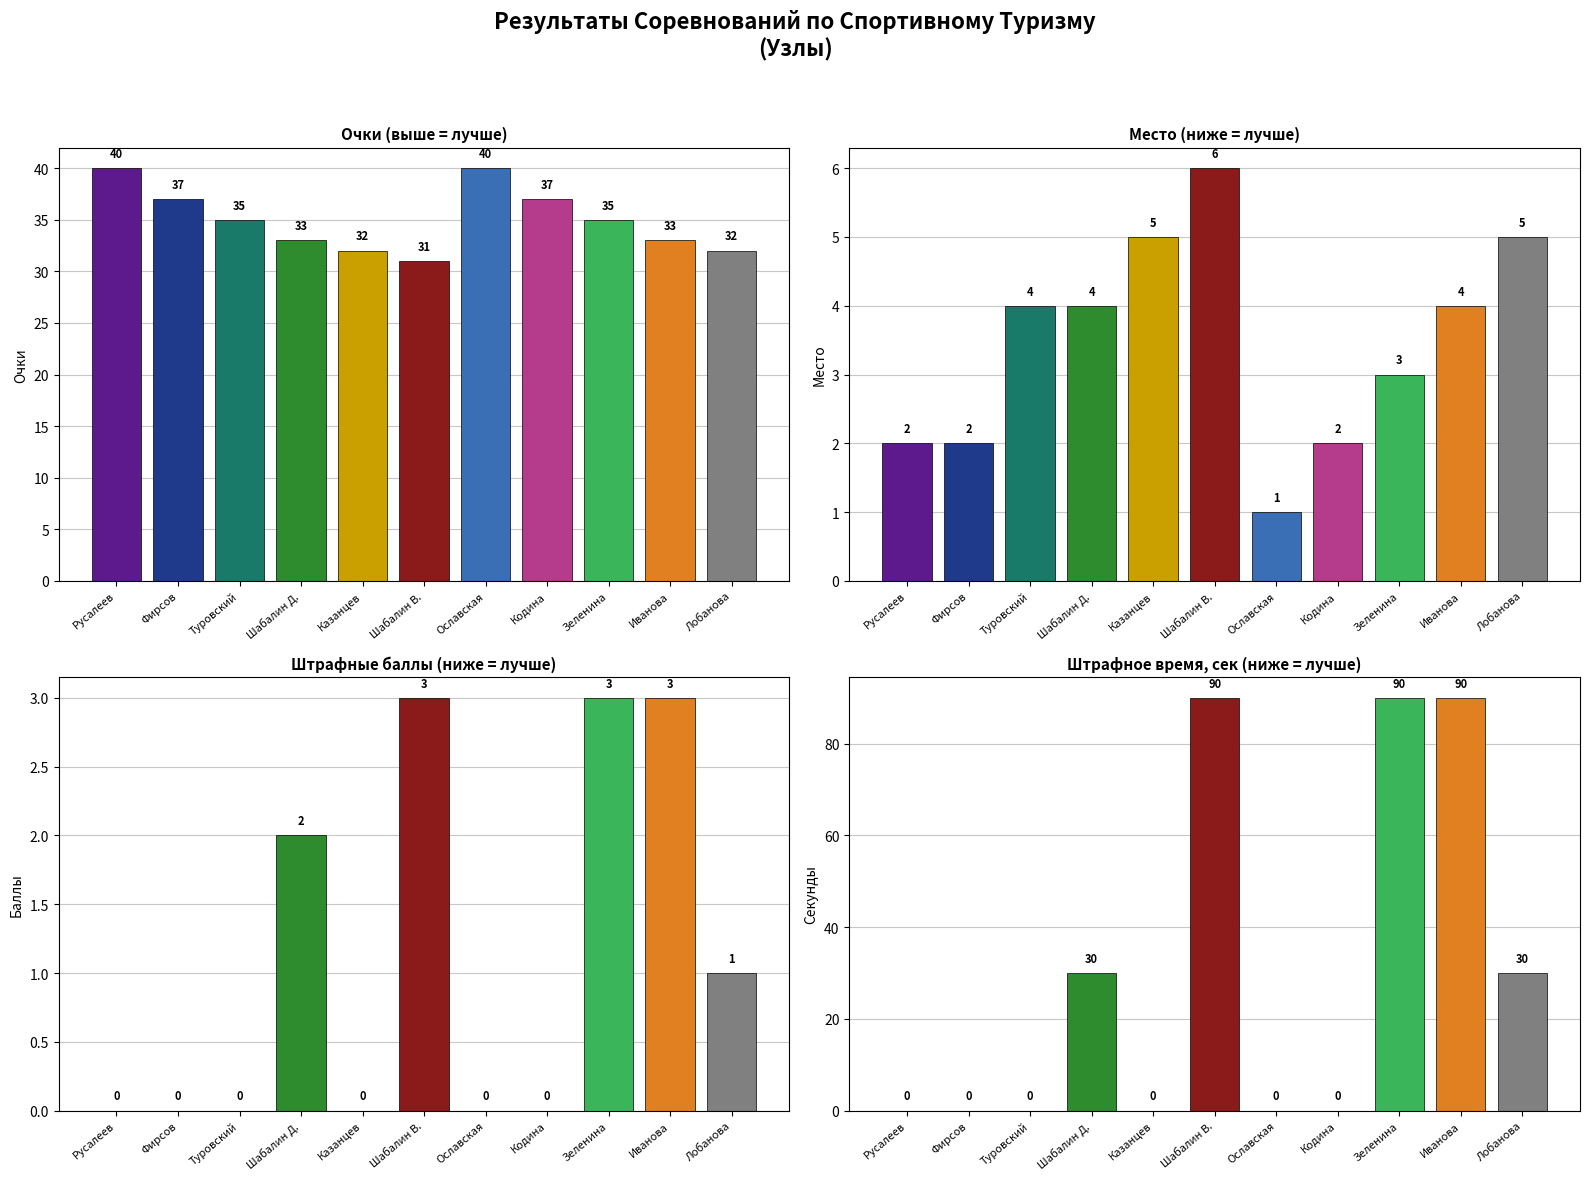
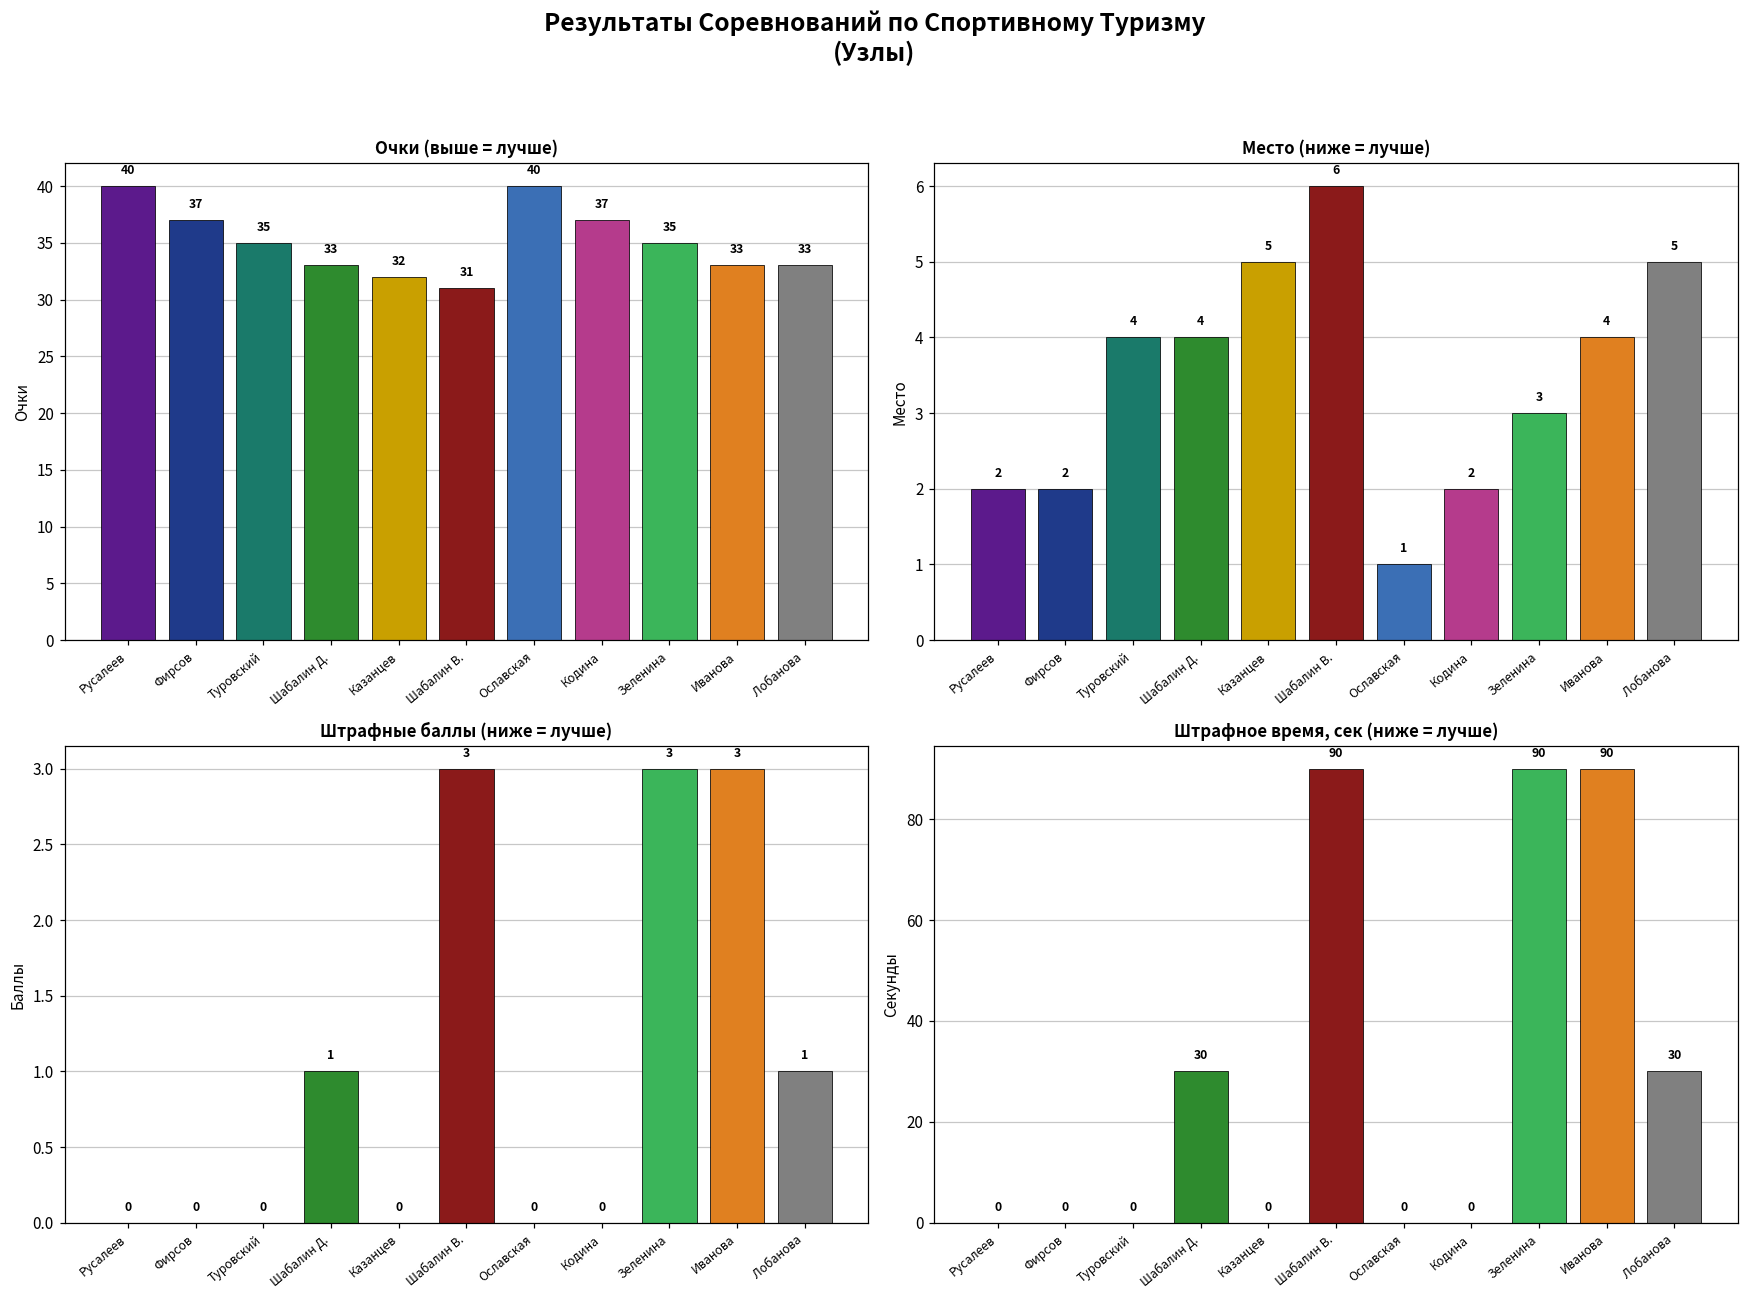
Очки (выше = лучше), Лобанова: 32 -> 33
Штрафные баллы (ниже = лучше), Шабалин Д.: 2 -> 1
